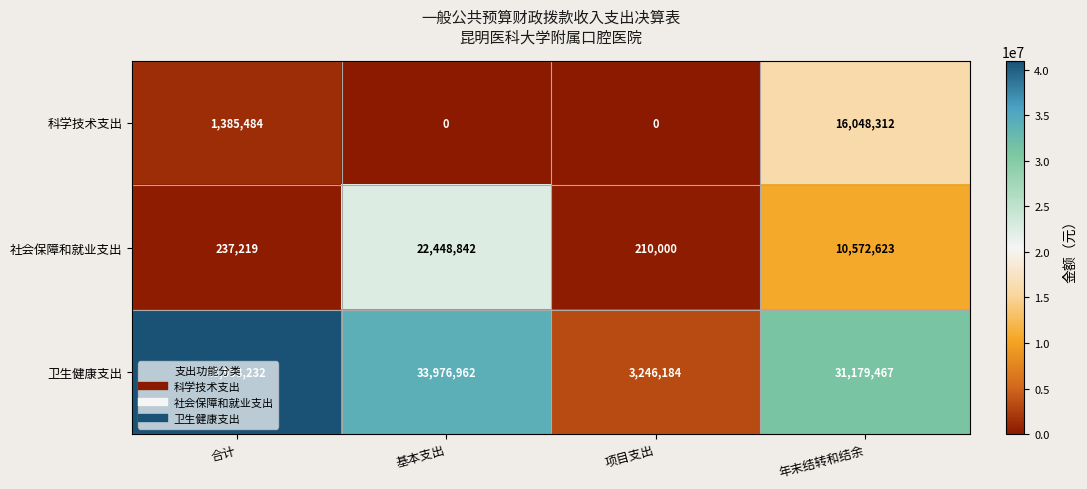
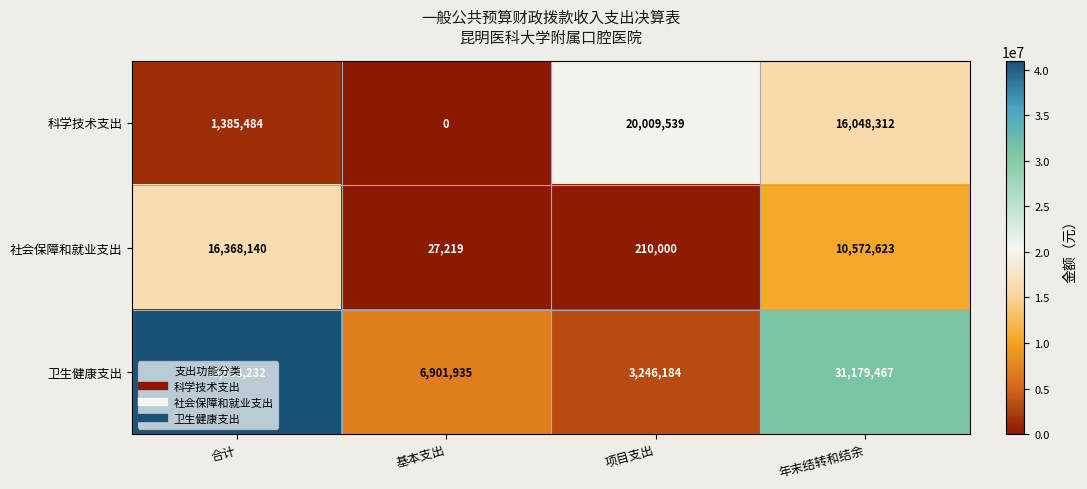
科学技术支出, 项目支出: 0 -> 20,009,539
社会保障和就业支出, 合计: 237,219 -> 16,368,140
社会保障和就业支出, 基本支出: 22,448,842 -> 27,219
卫生健康支出, 基本支出: 33,976,962 -> 6,901,935
